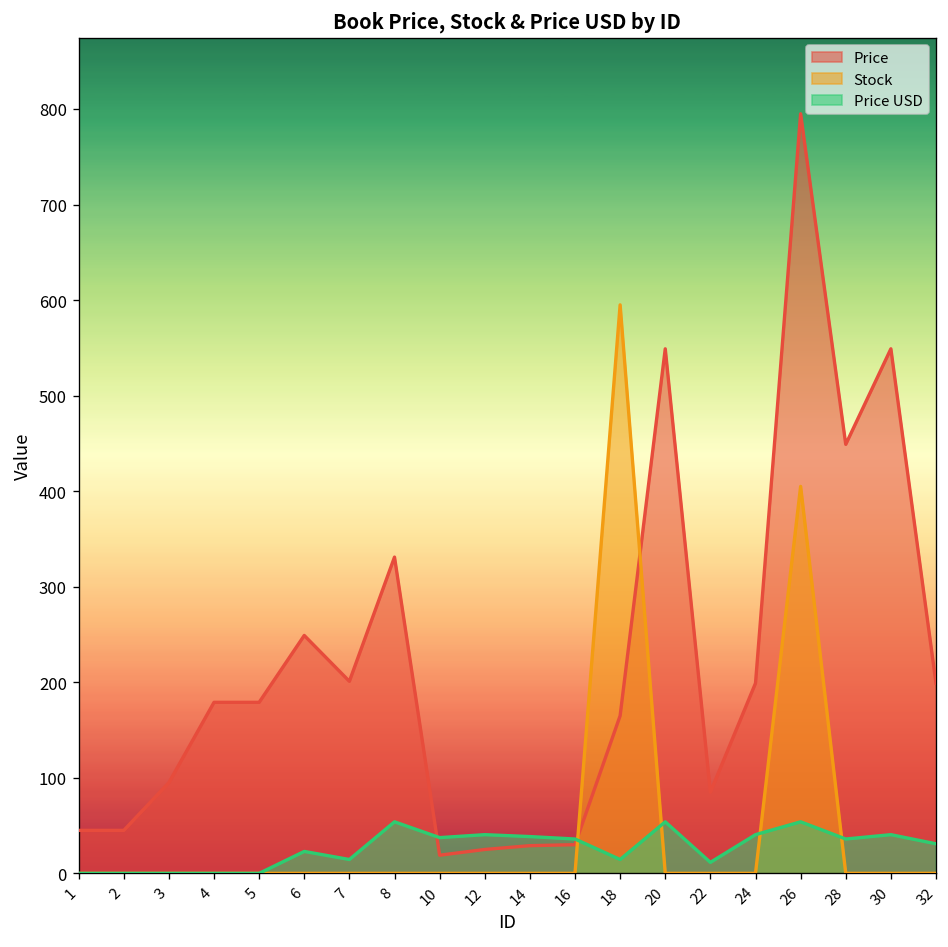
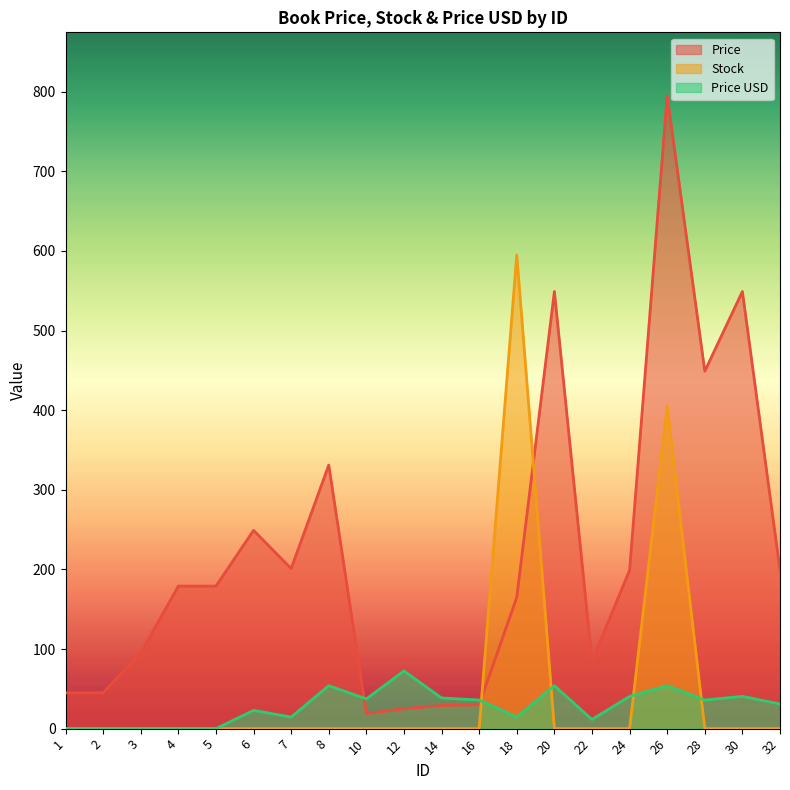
Price USD, 12: 40 -> 70
